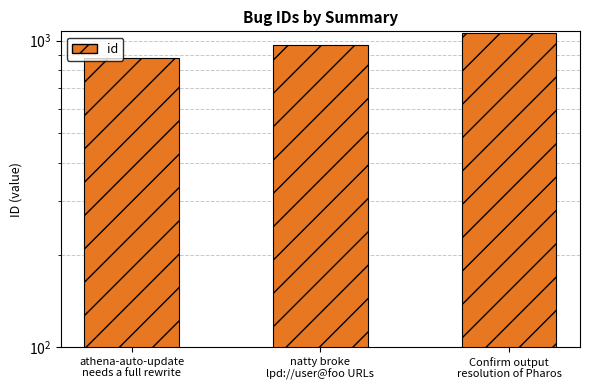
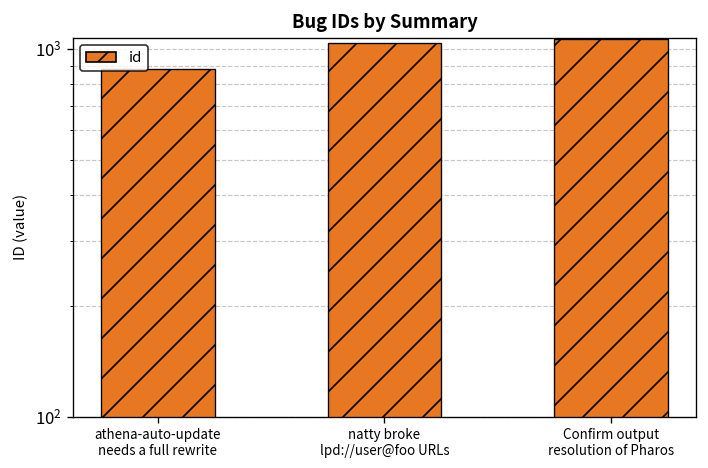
natty broke lpd://user@foo URLs: 970 -> 1040
